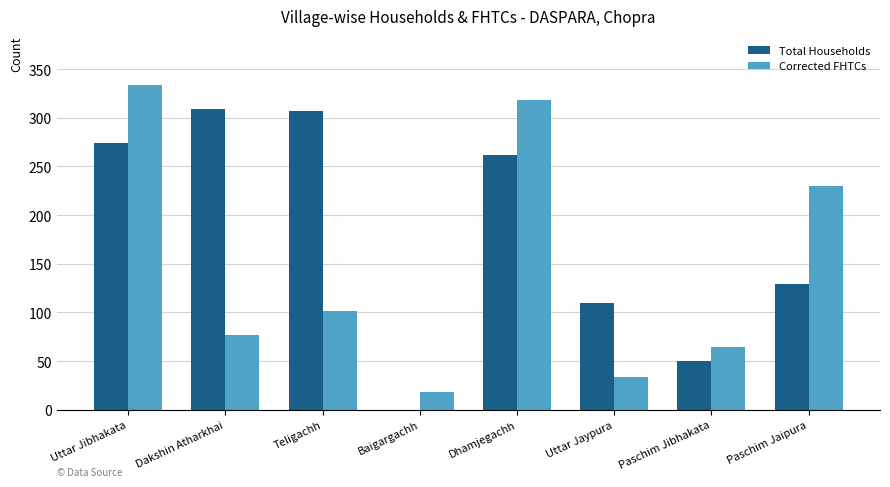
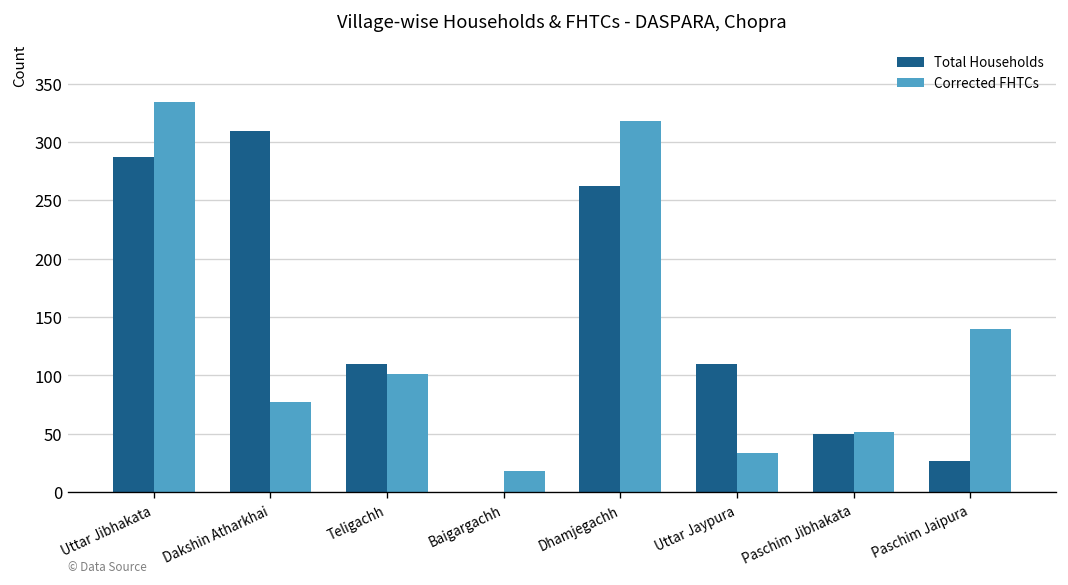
Total Households, Uttar Jibhakata: 270 -> 290
Total Households, Teligachh: 310 -> 110
Corrected FHTCs, Paschim Jibhakata: 60 -> 50
Total Households, Paschim Jaipura: 130 -> 30
Corrected FHTCs, Paschim Jaipura: 230 -> 140
